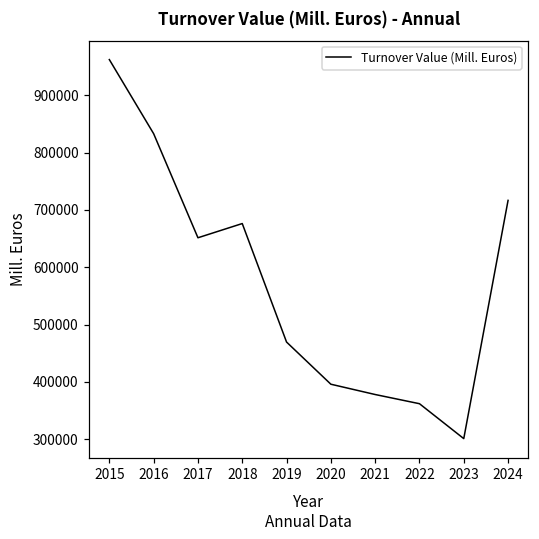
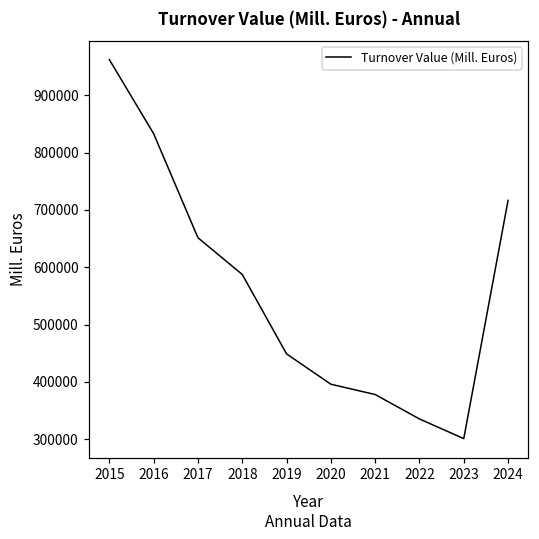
2018: 680000 -> 590000
2019: 470000 -> 450000
2022: 360000 -> 340000
